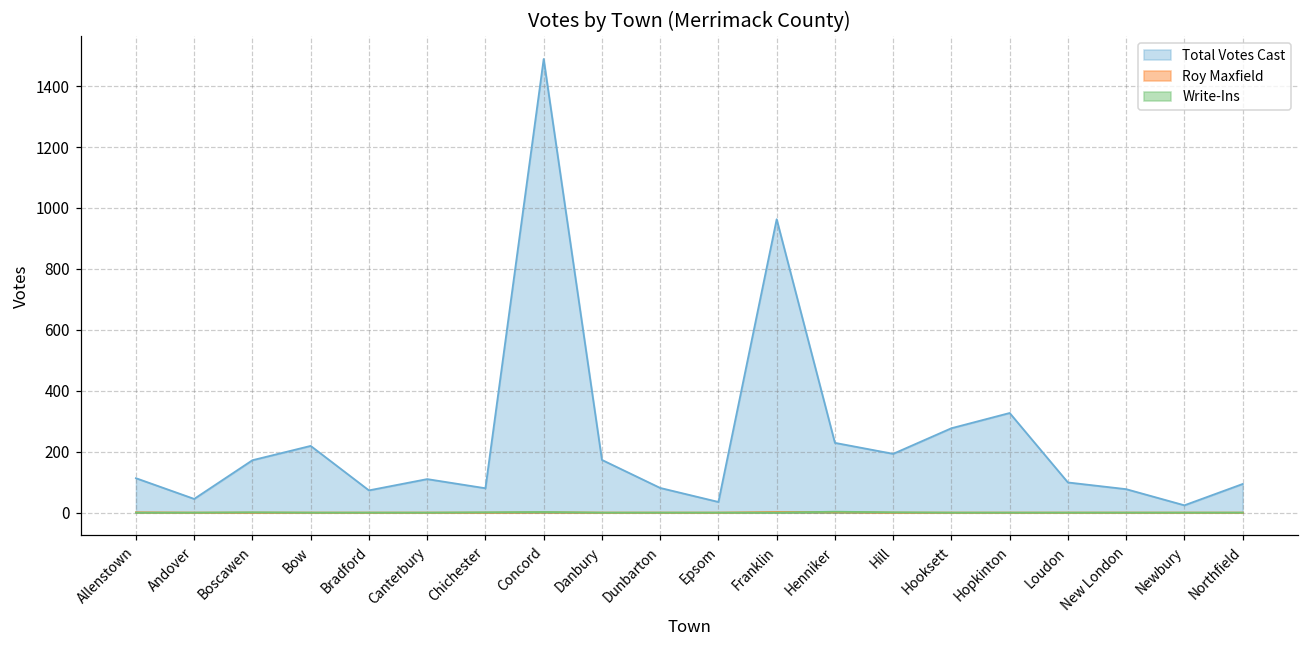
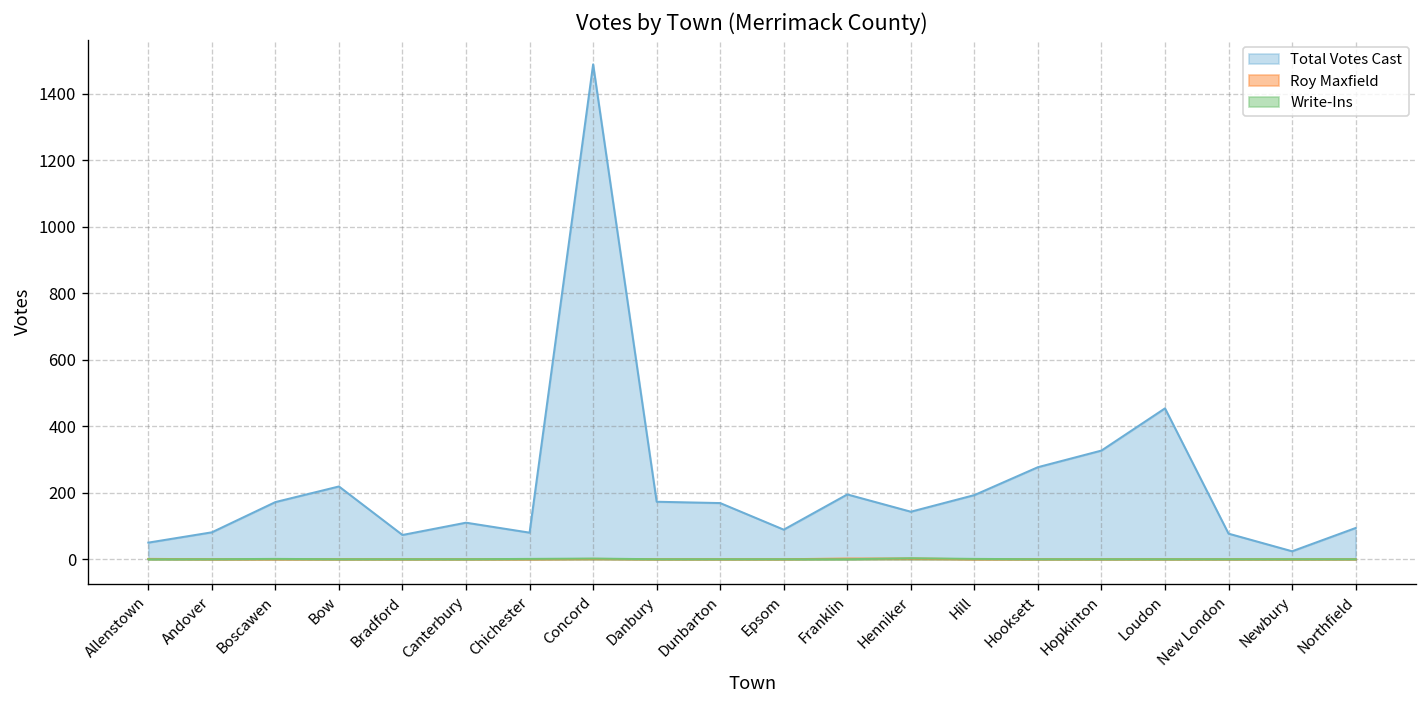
Total Votes Cast, Allenstown: 110 -> 50
Total Votes Cast, Andover: 50 -> 80
Total Votes Cast, Dunbarton: 80 -> 170
Total Votes Cast, Epsom: 40 -> 90
Total Votes Cast, Franklin: 960 -> 200
Total Votes Cast, Henniker: 230 -> 140
Total Votes Cast, Loudon: 100 -> 450
